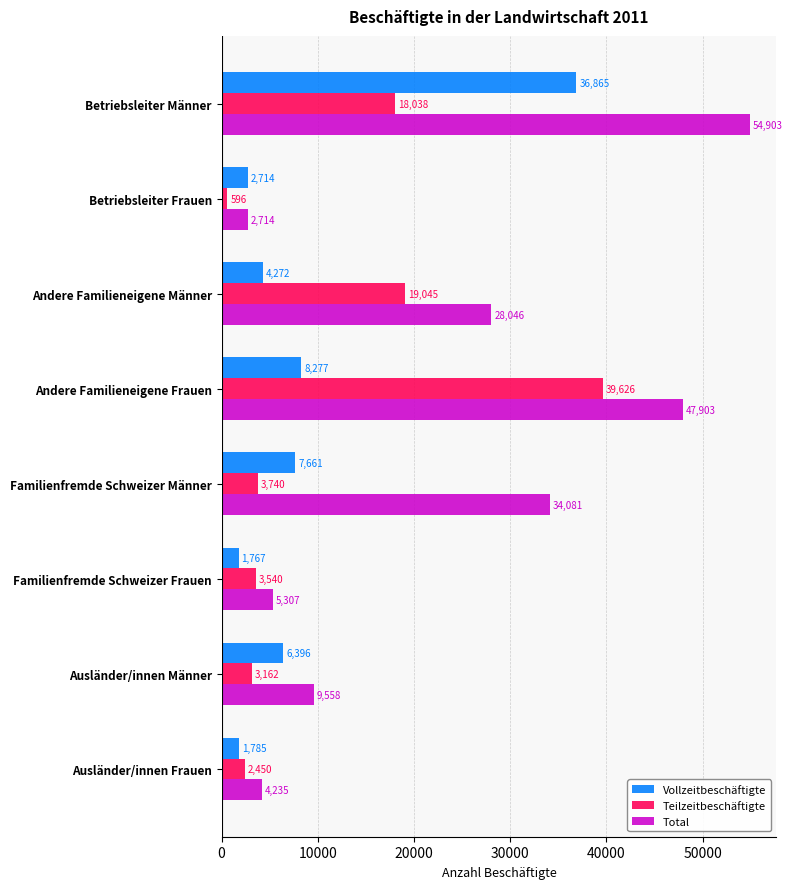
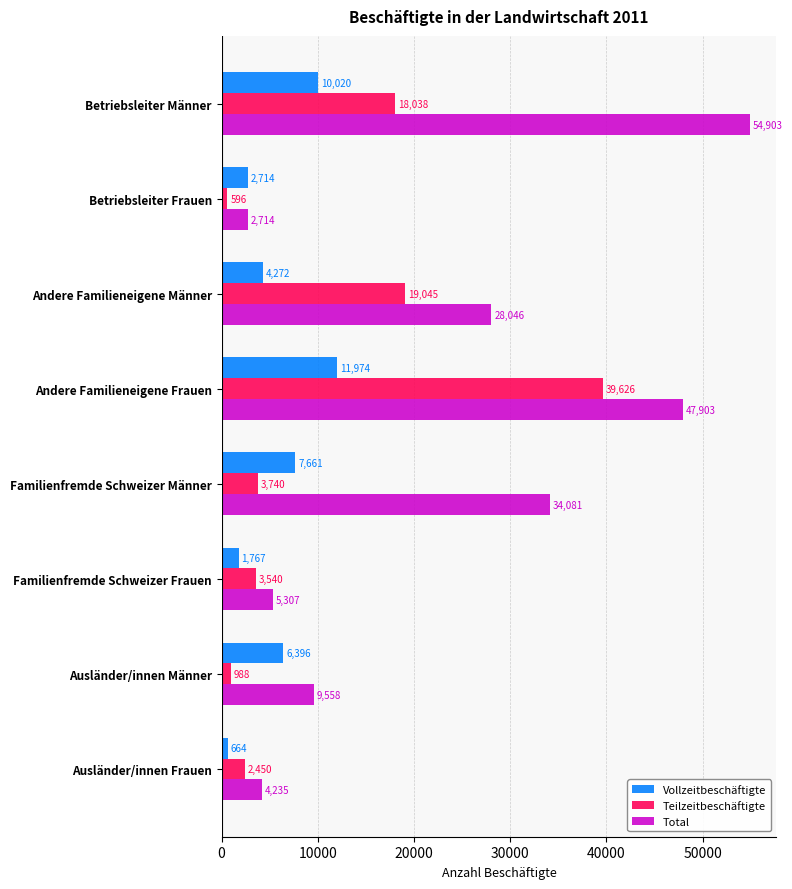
Vollzeitbeschäftigte, Betriebsleiter Männer: 36,865 -> 10,020
Vollzeitbeschäftigte, Andere Familieneigene Frauen: 8,277 -> 11,974
Teilzeitbeschäftigte, Ausländer/innen Männer: 3,162 -> 988
Vollzeitbeschäftigte, Ausländer/innen Frauen: 1,785 -> 664
